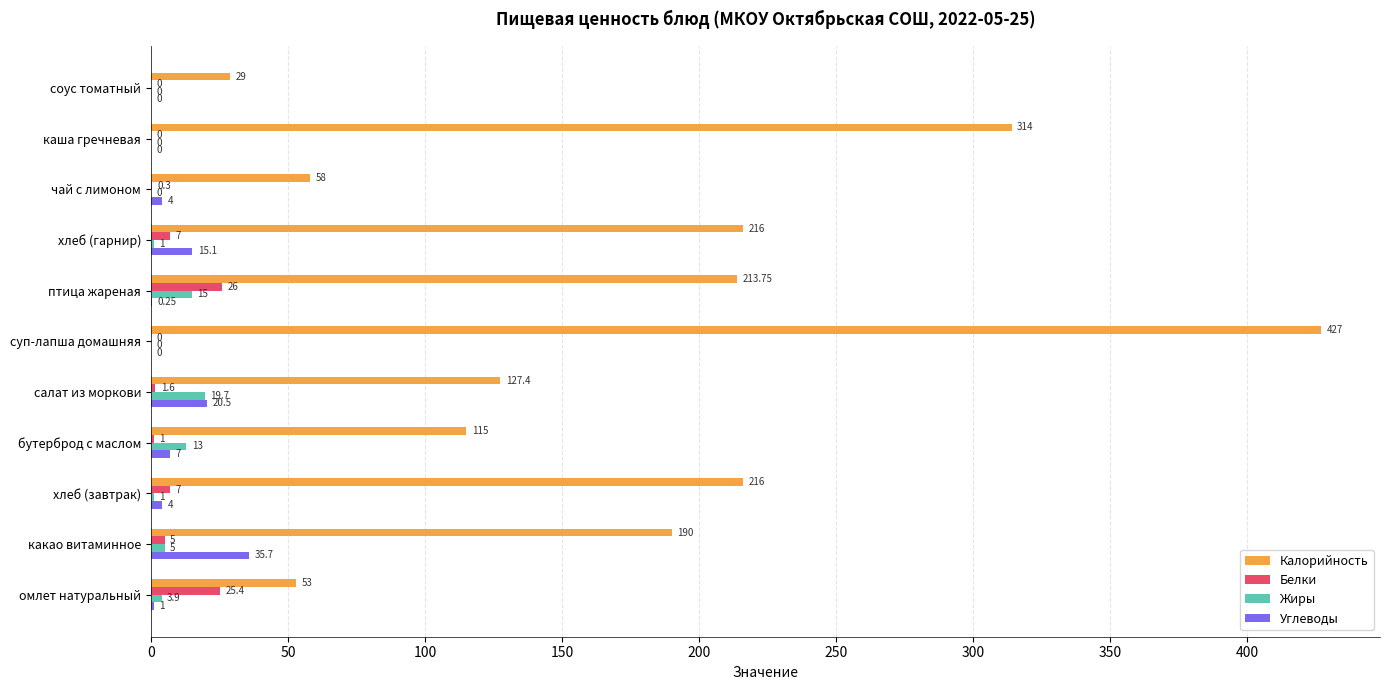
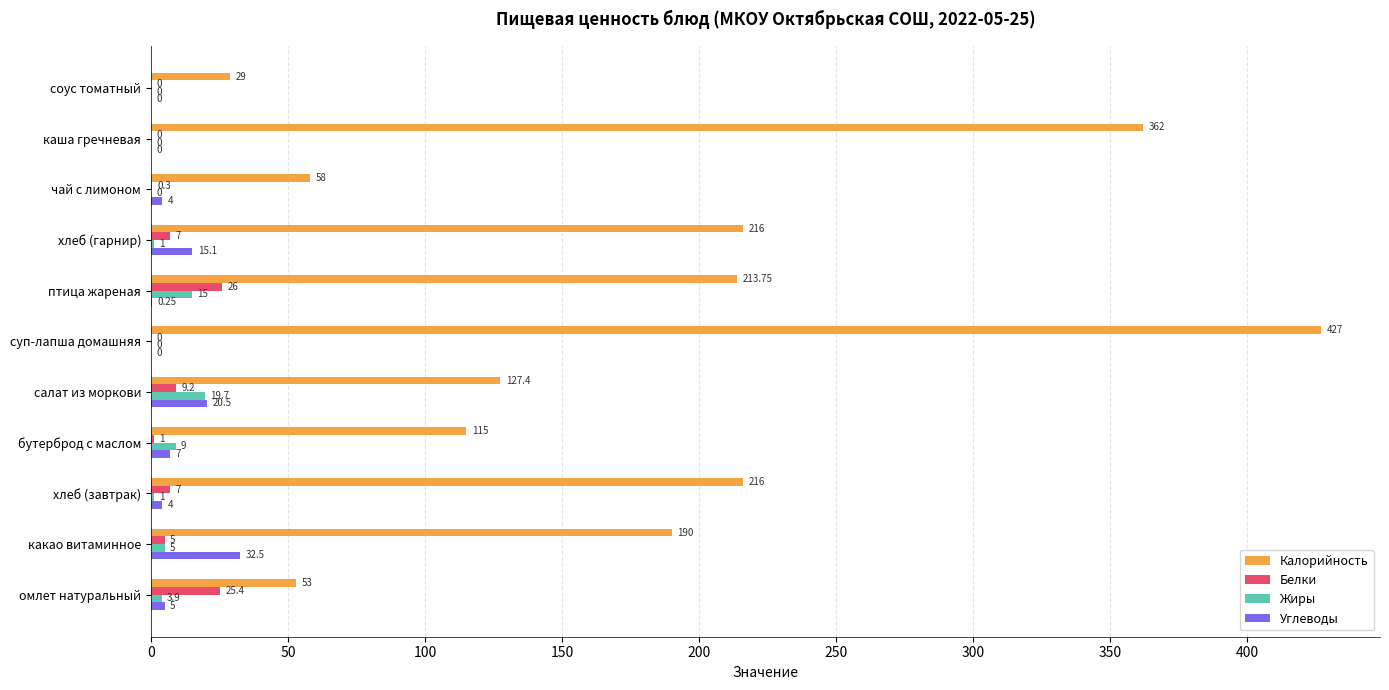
Калорийность, каша гречневая: 314 -> 362
Белки, салат из моркови: 1.6 -> 9.2
Жиры, бутерброд с маслом: 13 -> 9
Углеводы, какао витаминное: 35.7 -> 32.5
Углеводы, омлет натуральный: 1 -> 5
